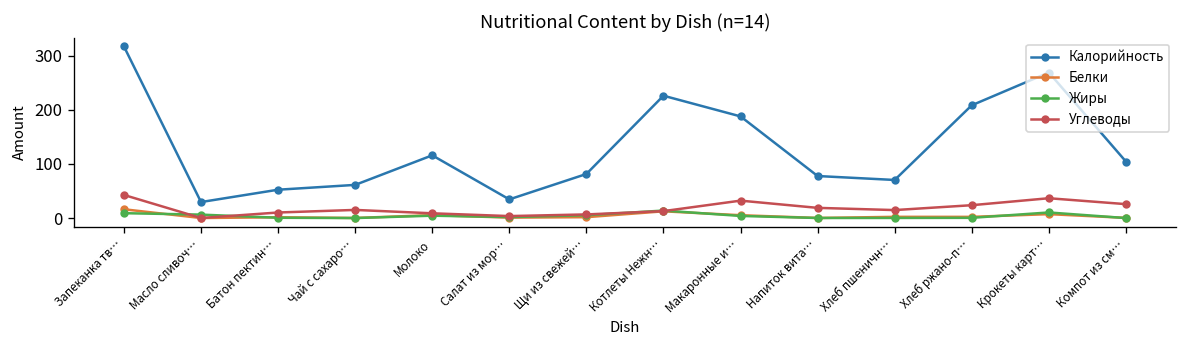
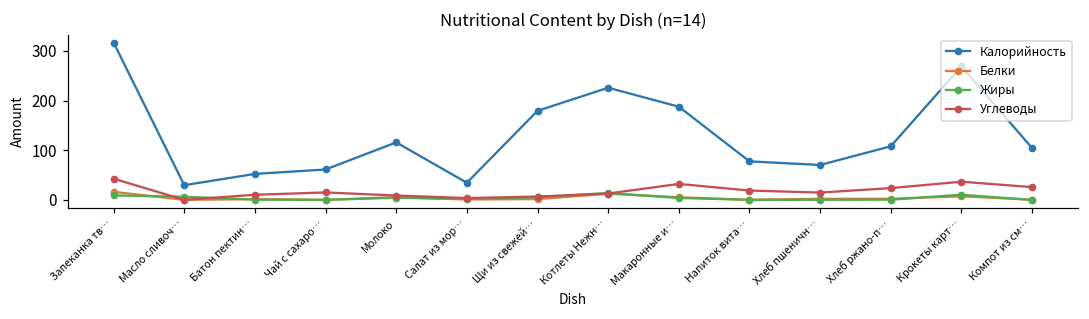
Калорийность, Щи из свежей…: 80 -> 180
Калорийность, Хлеб ржано-п…: 210 -> 110
